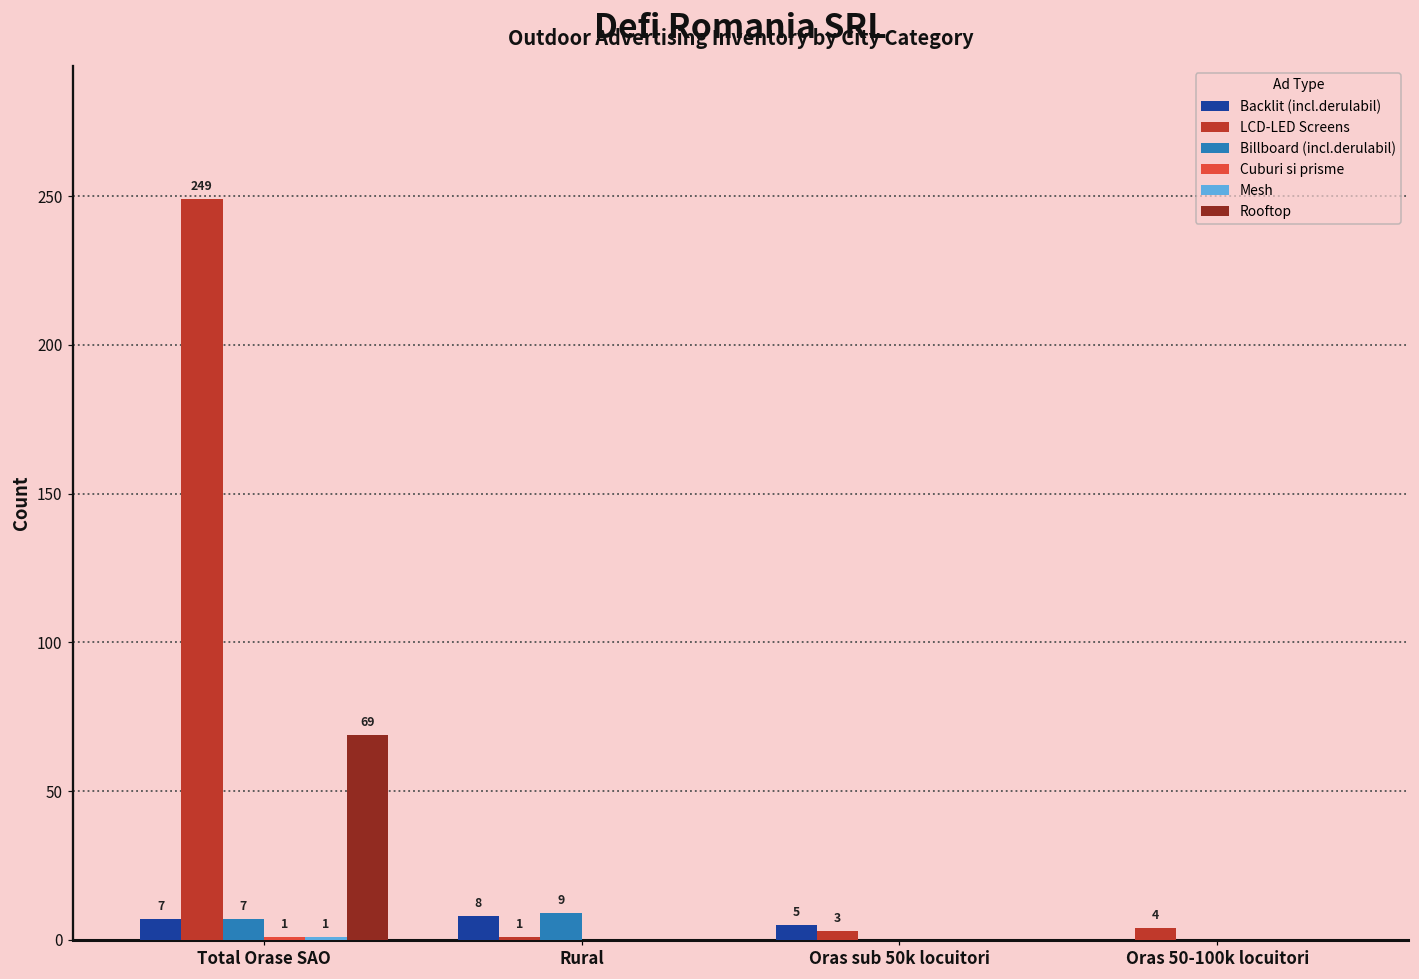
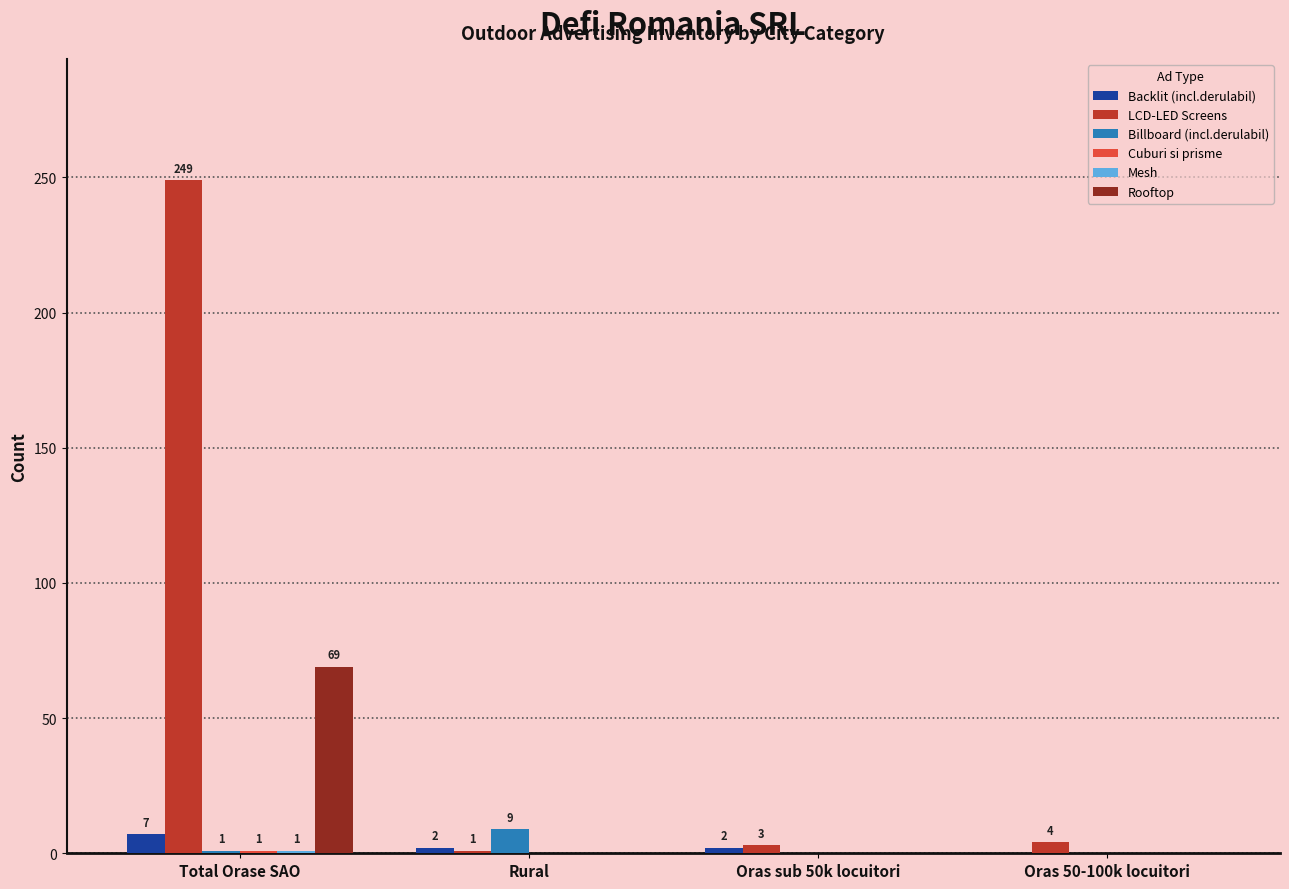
Billboard (incl.derulabil), Total Orase SAO: 7 -> 1
Backlit (incl.derulabil), Rural: 8 -> 2
Backlit (incl.derulabil), Oras sub 50k locuitori: 5 -> 2
